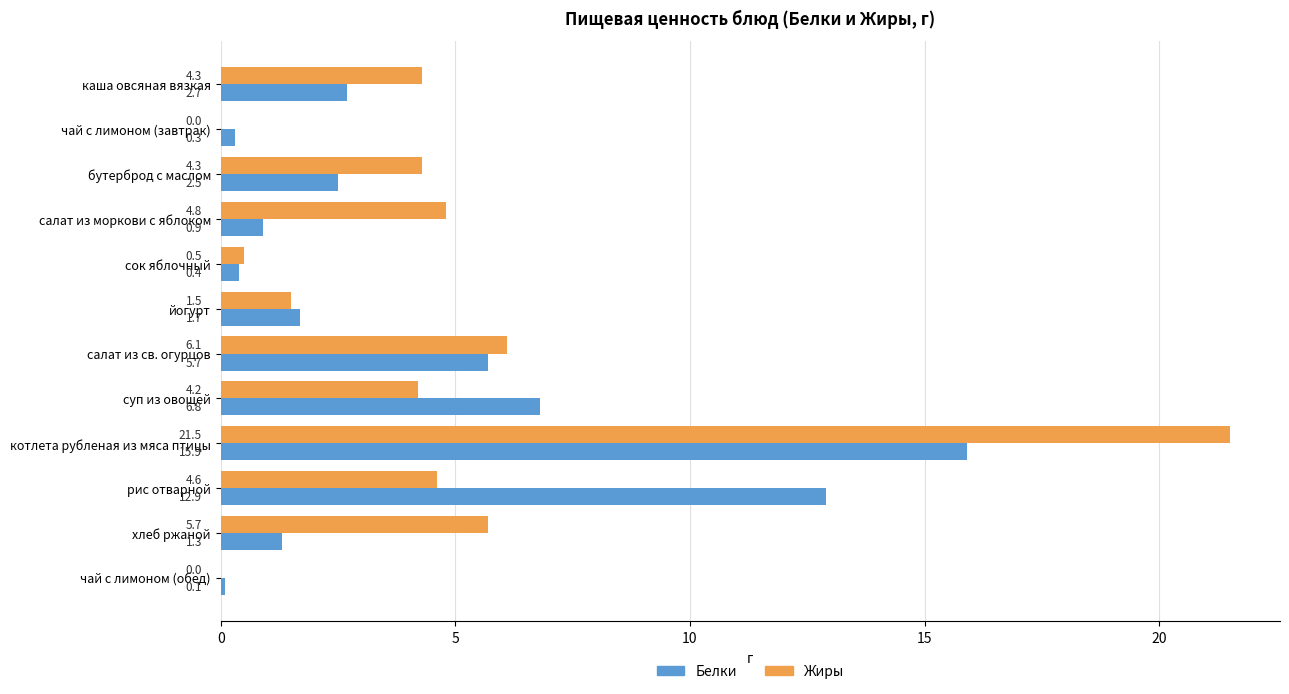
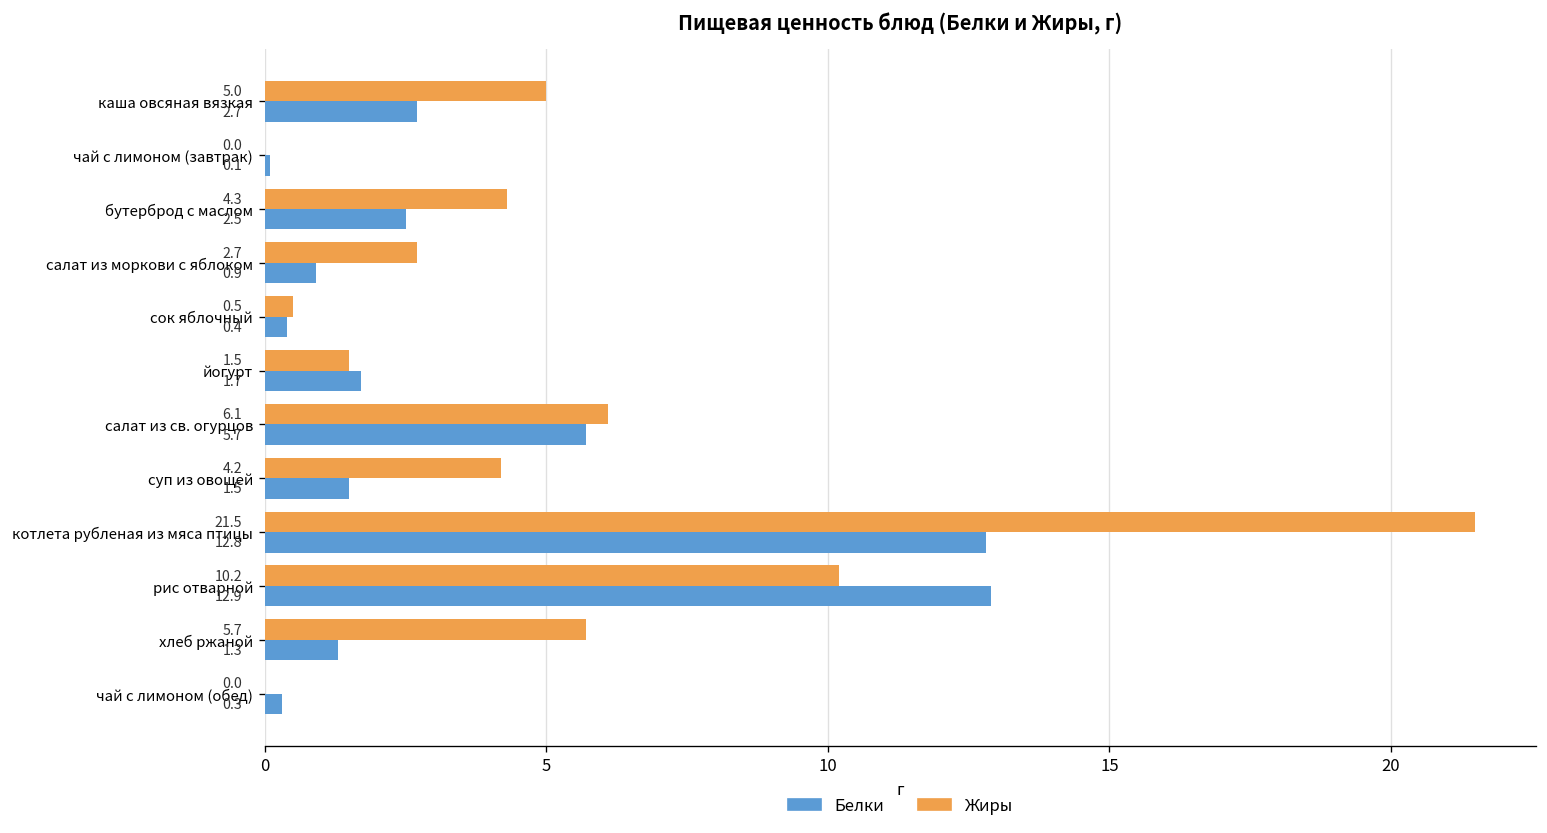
Жиры, каша овсяная вязкая: 4.3 -> 5.0
Белки, чай с лимоном (завтрак): 0.3 -> 0.1
Жиры, салат из моркови с яблоком: 4.8 -> 2.7
Белки, суп из овощей: 6.8 -> 1.5
Белки, котлета рубленая из мяса птицы: 15.9 -> 12.8
Жиры, рис отварной: 4.6 -> 10.2
Белки, чай с лимоном (обед): 0.1 -> 0.3
